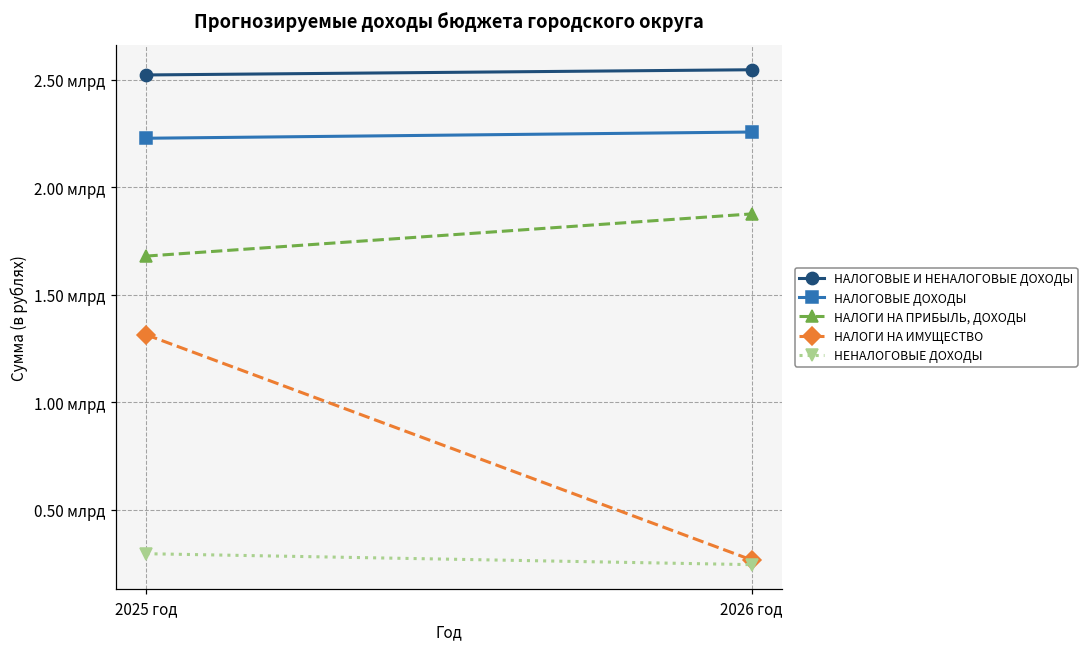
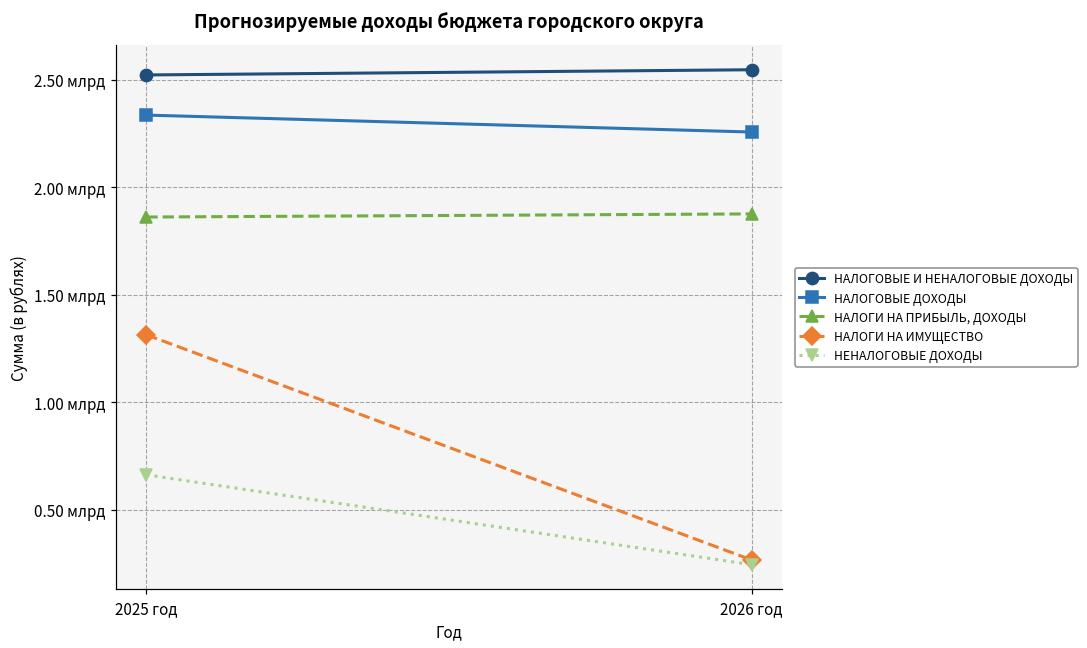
НАЛОГОВЫЕ ДОХОДЫ, 2025 год: 2.23 млрд -> 2.34 млрд
НАЛОГИ НА ПРИБЫЛЬ, ДОХОДЫ, 2025 год: 1.68 млрд -> 1.86 млрд
НЕНАЛОГОВЫЕ ДОХОДЫ, 2025 год: 0.29 млрд -> 0.66 млрд
